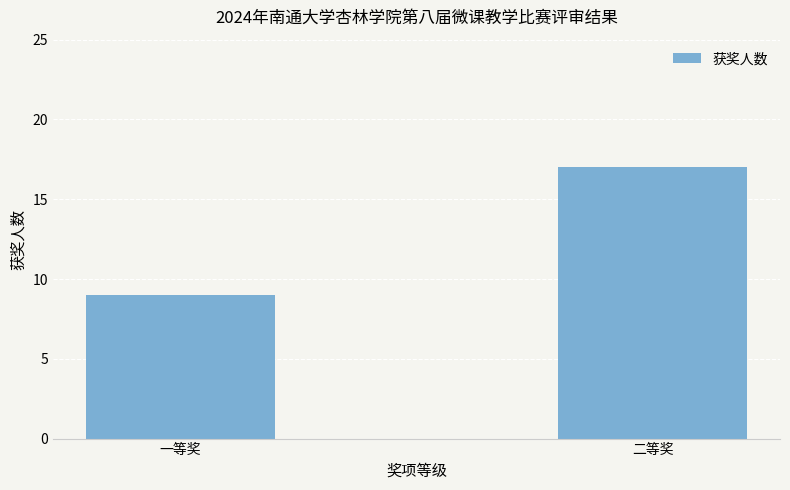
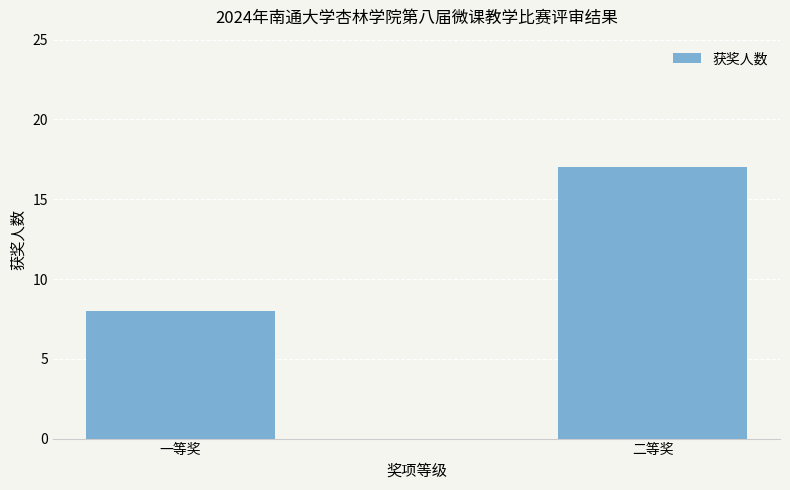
一等奖: 9 -> 8
